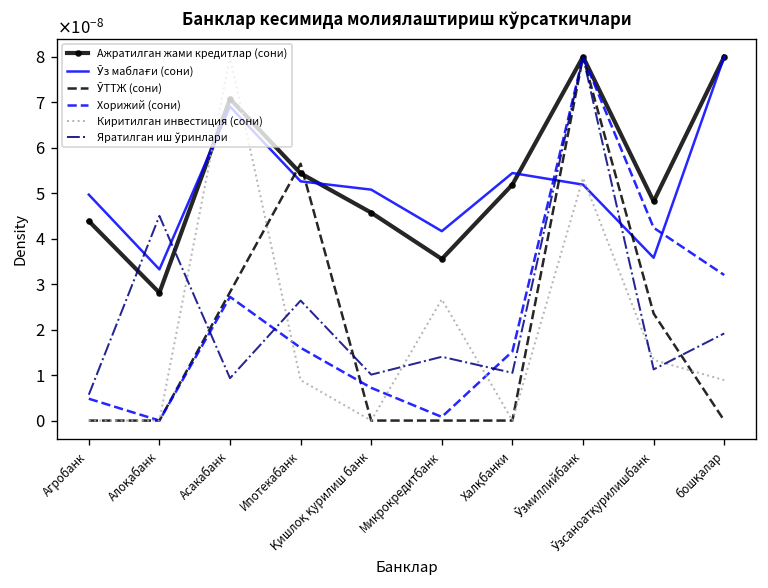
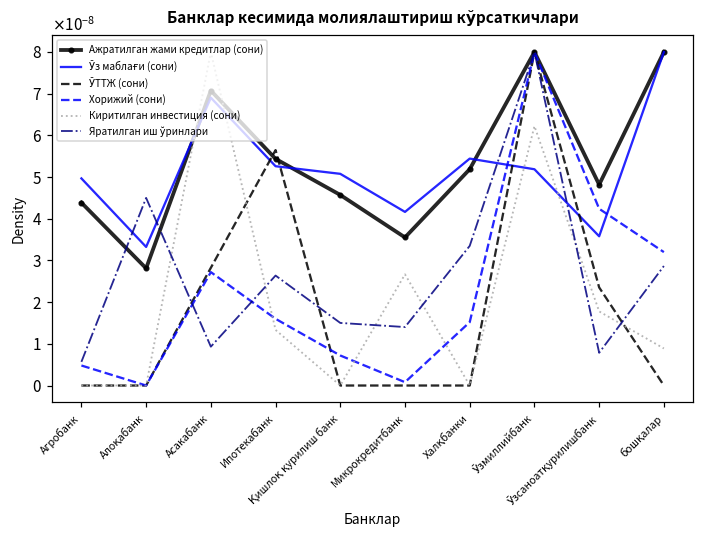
Киритилган инвестиция (сони), Ипотекабанк: 0.000000009 -> 0.000000013
Яратилган иш ўринлари, Қишлоқ қурилиш банк: 0.000000010 -> 0.000000015
Яратилган иш ўринлари, Халқбанки: 0.000000010 -> 0.000000033
Киритилган инвестиция (сони), Ўзмиллийбанк: 0.000000053 -> 0.000000062
Киритилган инвестиция (сони), Ўзсаноатқурилишбанк: 0.000000013 -> 0.000000018
Яратилган иш ўринлари, Ўзсаноатқурилишбанк: 0.000000011 -> 0.000000008
Яратилган иш ўринлари, бошқалар: 0.000000019 -> 0.000000029
